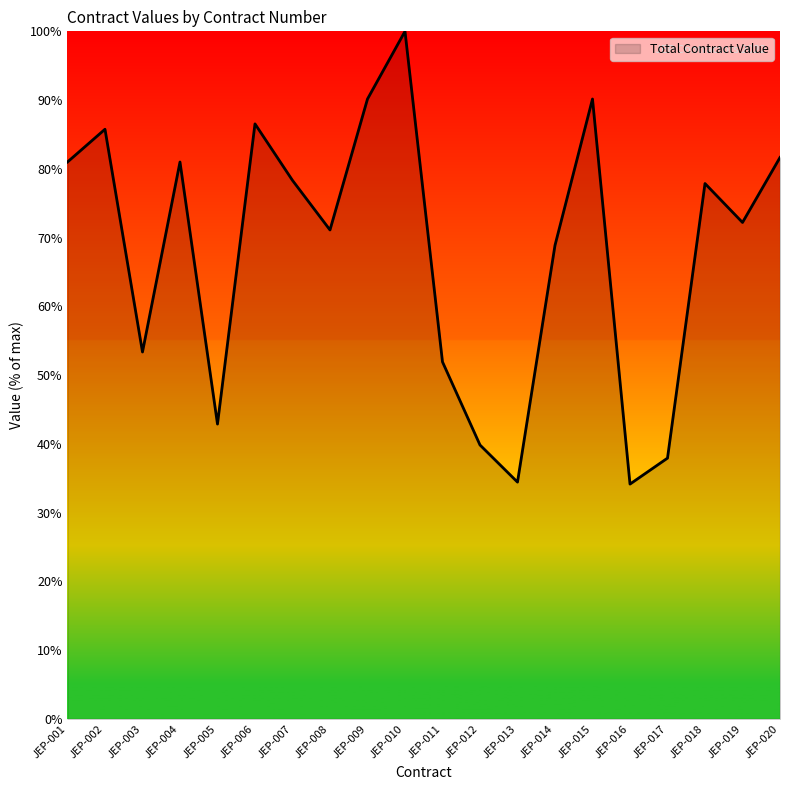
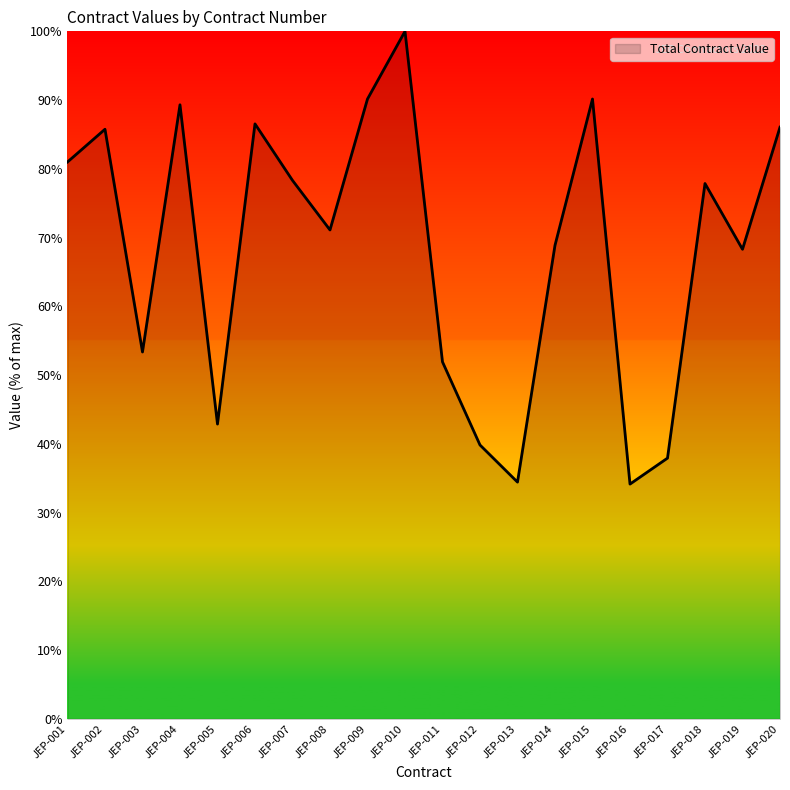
JEP-004: 81% -> 89%
JEP-019: 72% -> 68%
JEP-020: 82% -> 86%
